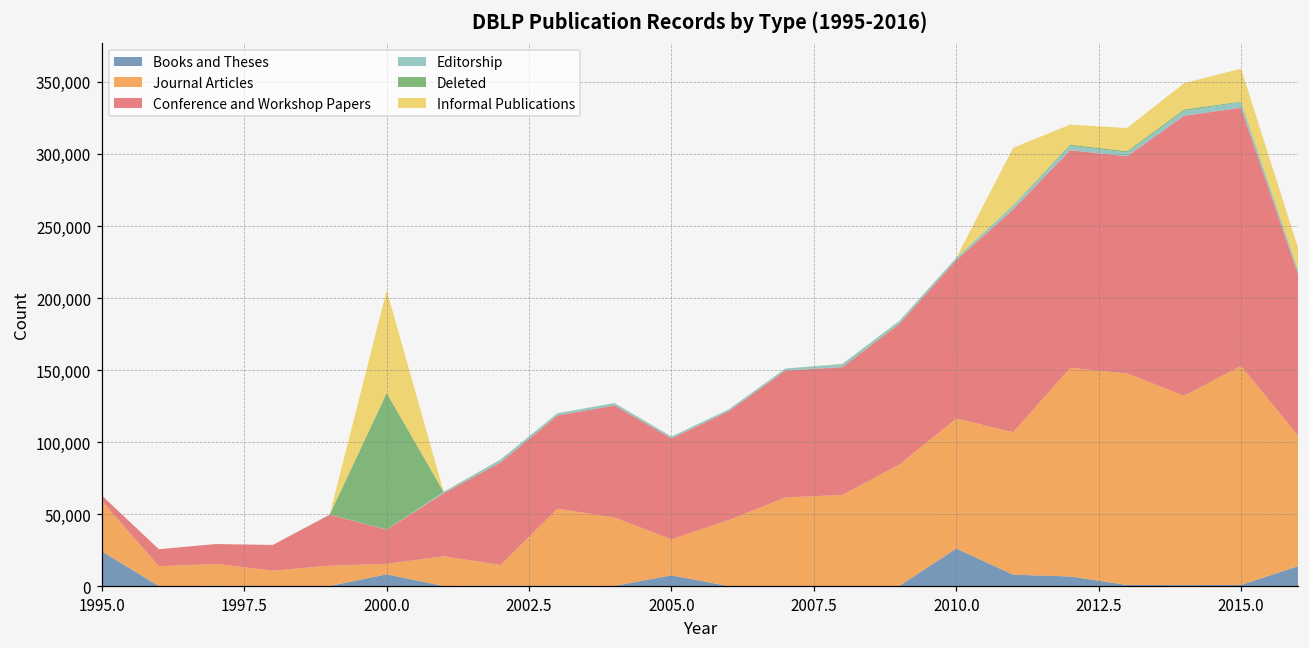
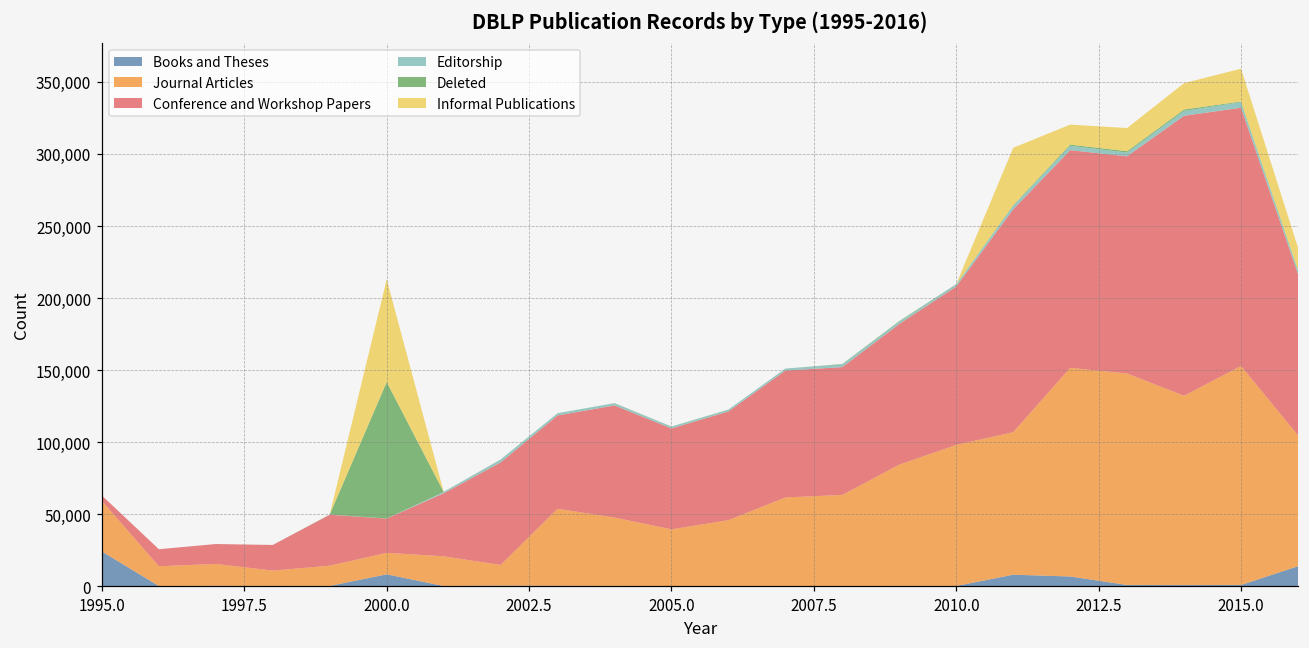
Journal Articles, 2000.0: 7,000 -> 15,000
Books and Theses, 2005.0: 7,000 -> 0
Journal Articles, 2005.0: 25,000 -> 39,000
Books and Theses, 2010.0: 26,000 -> 0
Journal Articles, 2010.0: 90,000 -> 98,000
